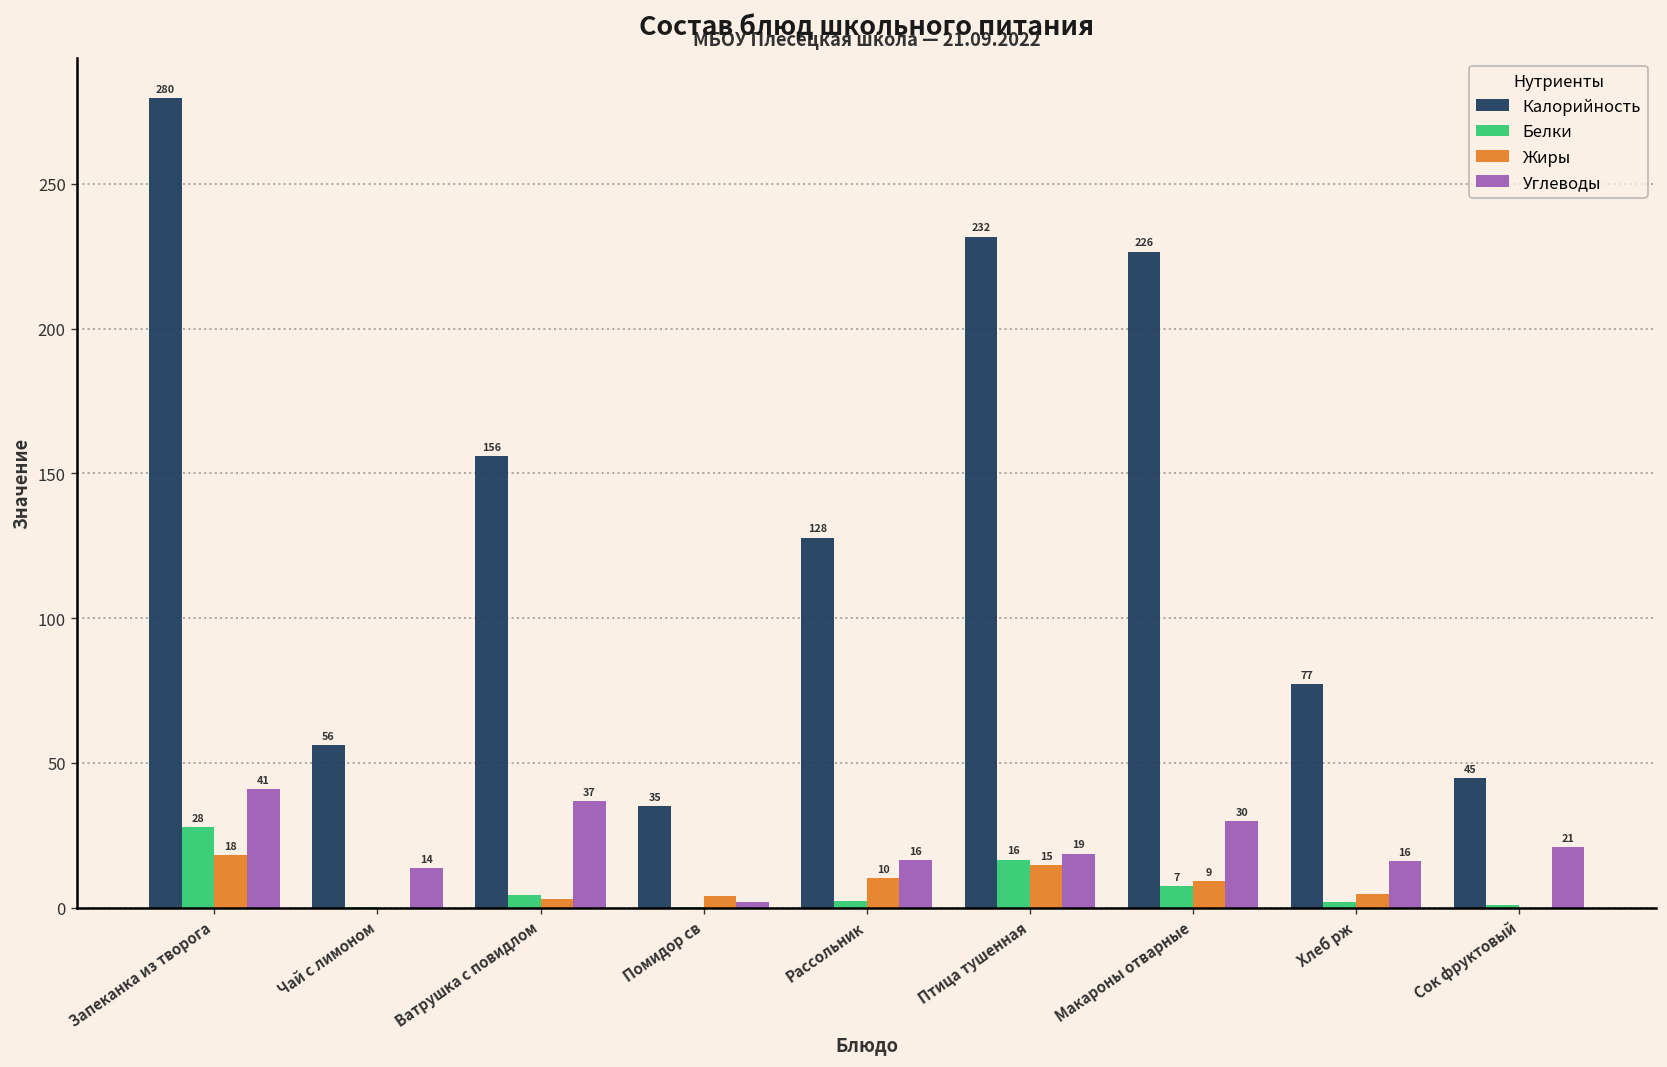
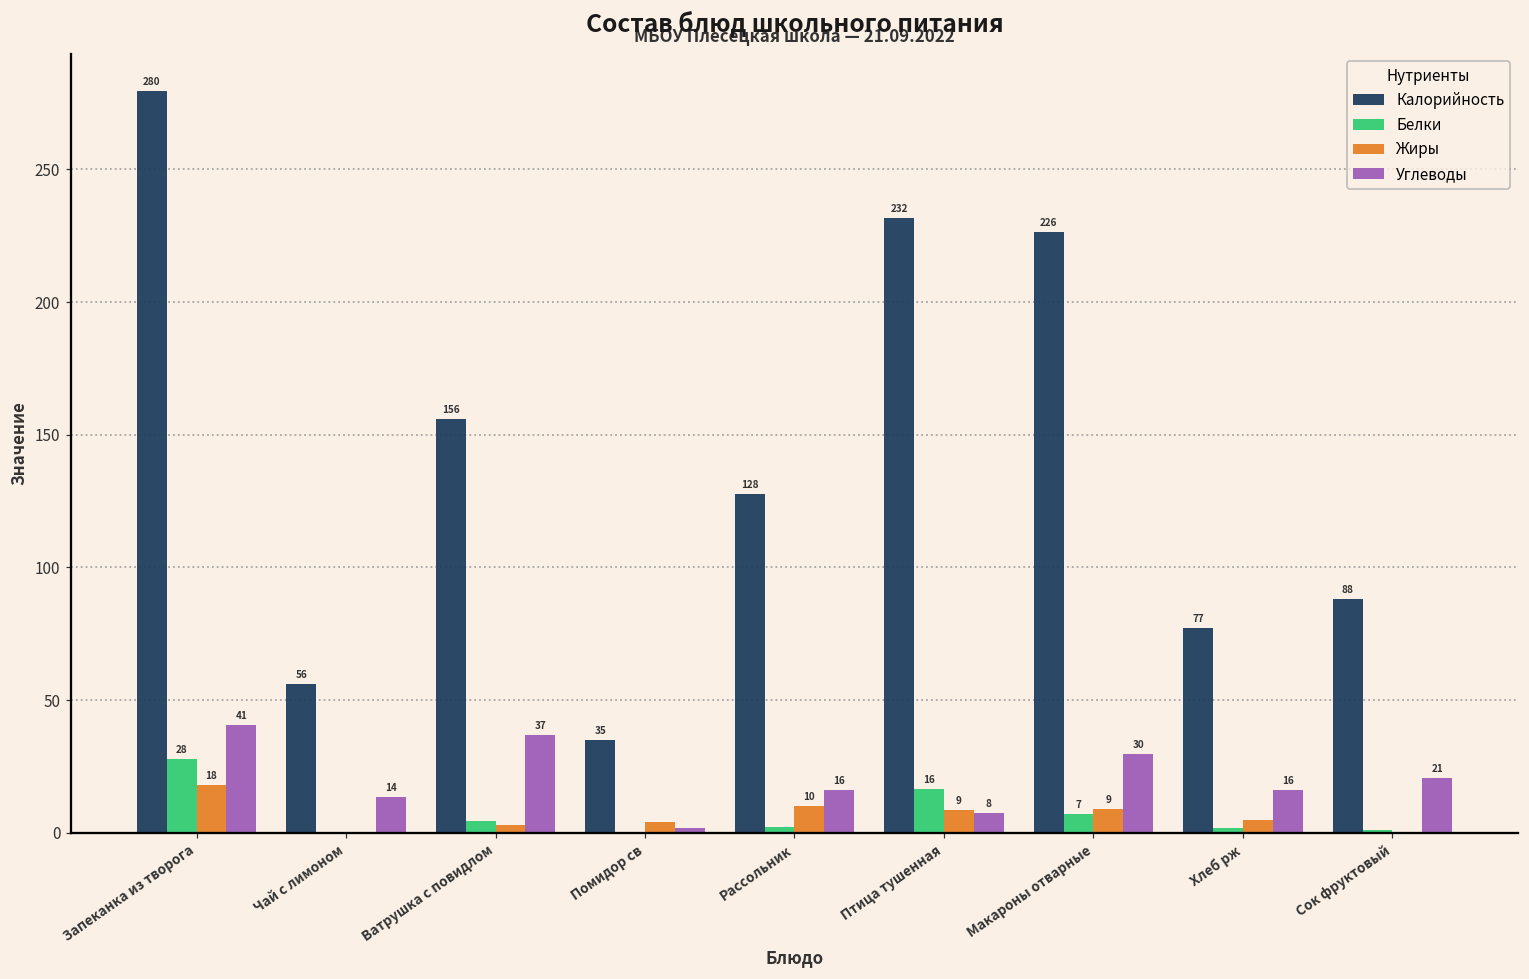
Жиры, Птица тушенная: 15 -> 9
Углеводы, Птица тушенная: 19 -> 8
Калорийность, Сок фруктовый: 45 -> 88
